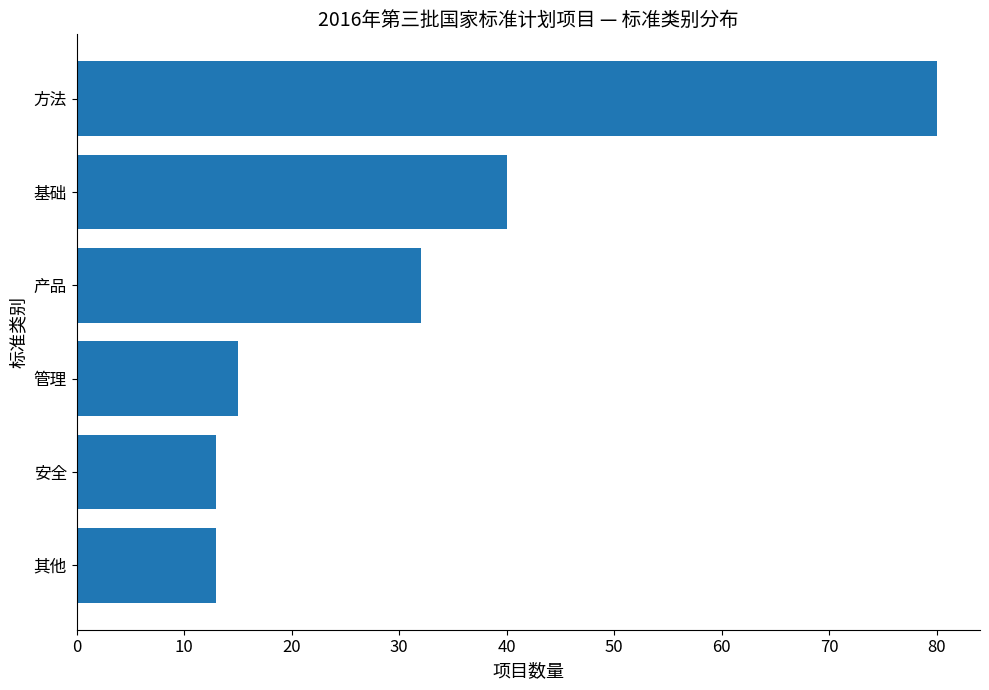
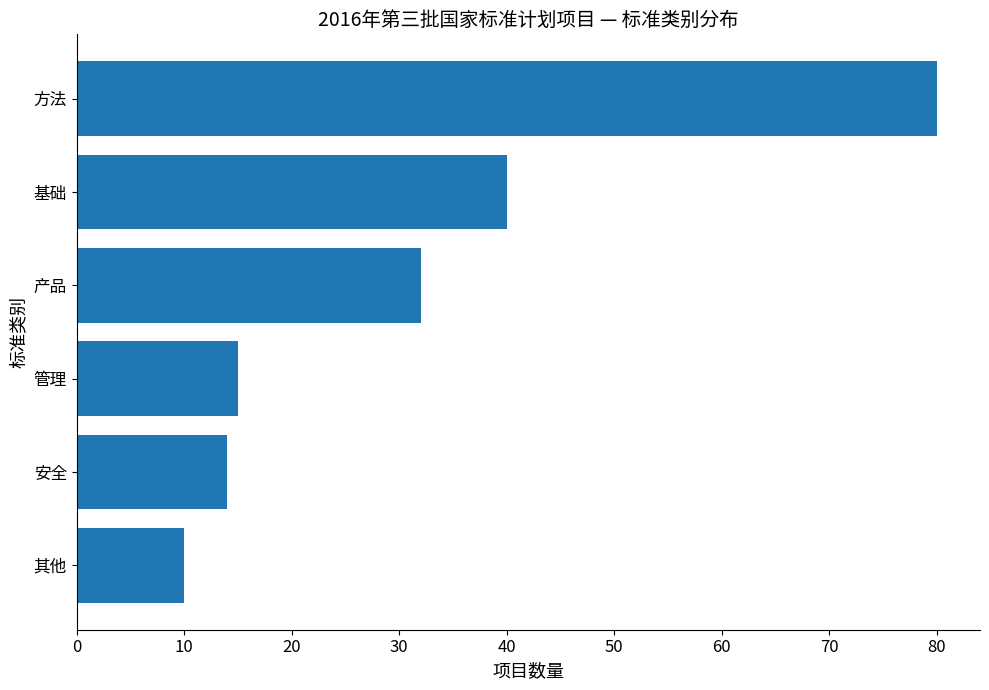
安全: 13 -> 14
其他: 13 -> 10
